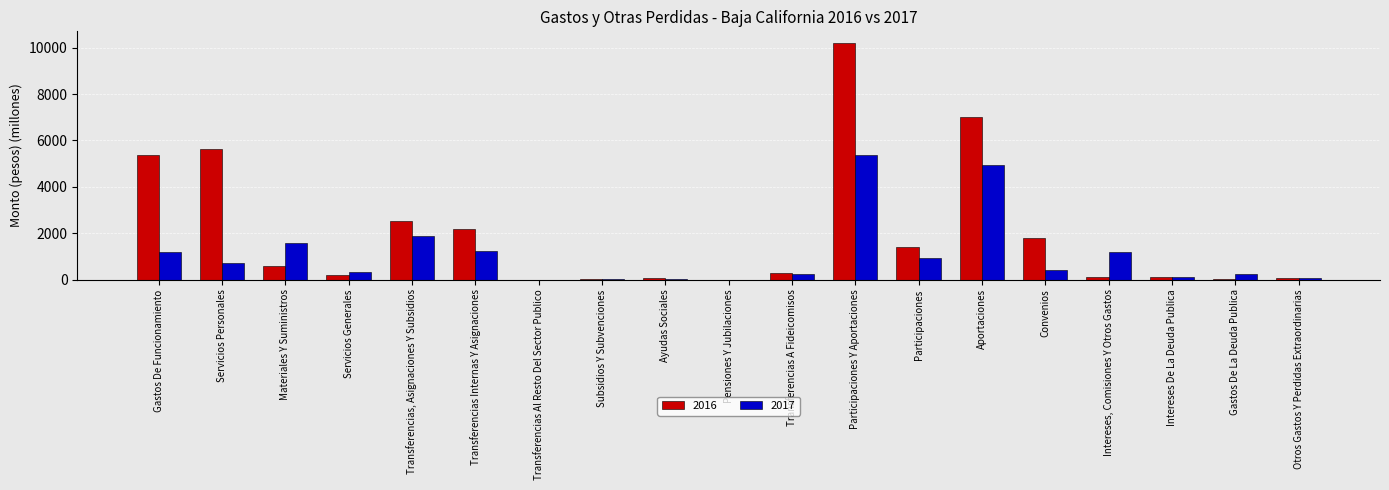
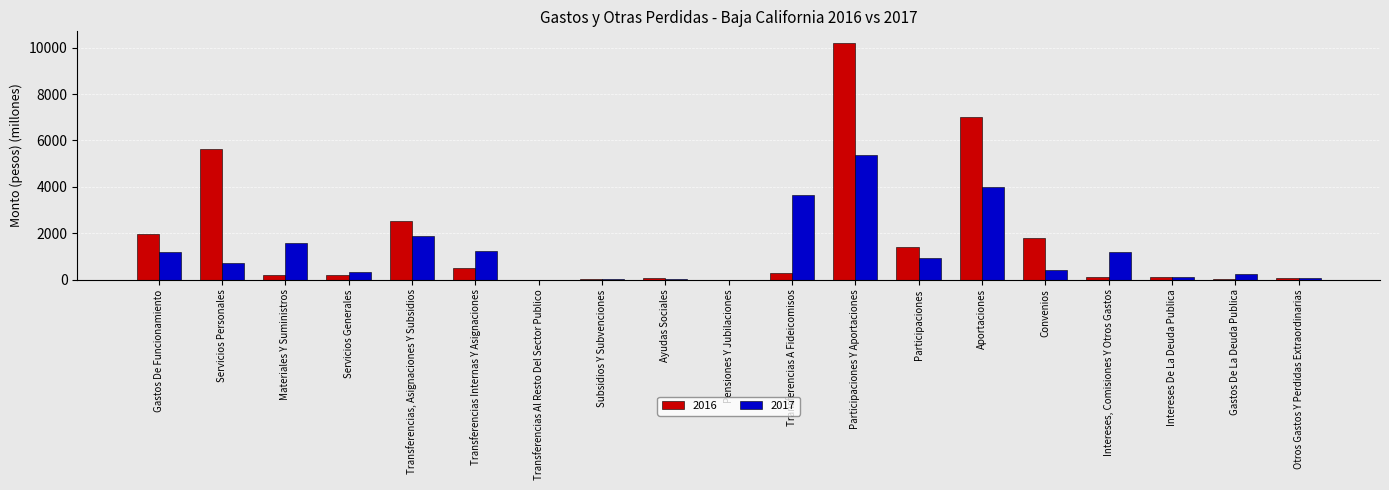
2016, Gastos De Funcionamiento: 5400 -> 1900
2016, Materiales Y Suministros: 600 -> 200
2016, Transferencias Internas Y Asignaciones: 2200 -> 500
2017, Transferencias A Fideicomisos: 200 -> 3700
2017, Aportaciones: 4900 -> 4000
